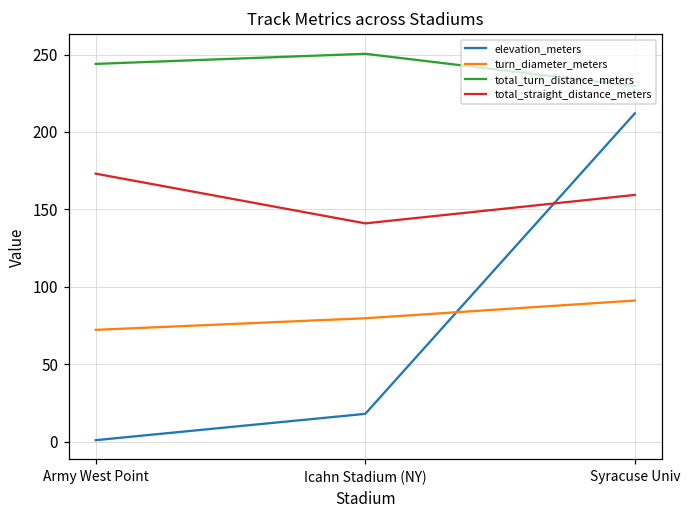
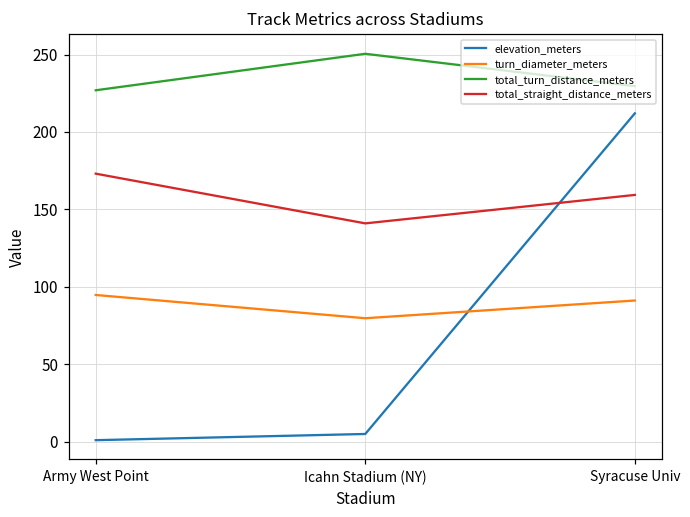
turn_diameter_meters, Army West Point: 72 -> 95
total_turn_distance_meters, Army West Point: 244 -> 227
elevation_meters, Icahn Stadium (NY): 18 -> 5
